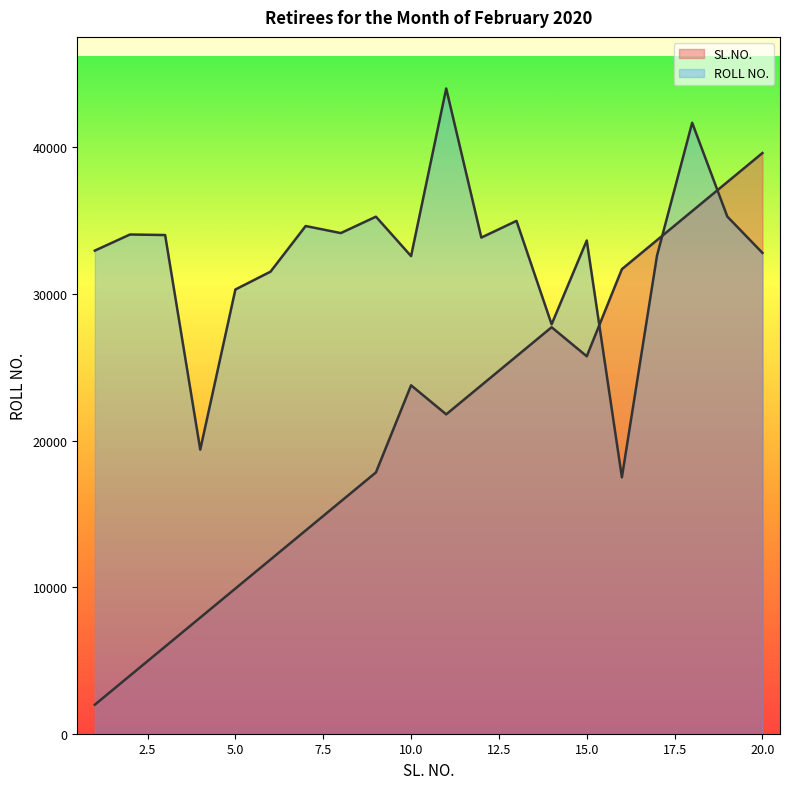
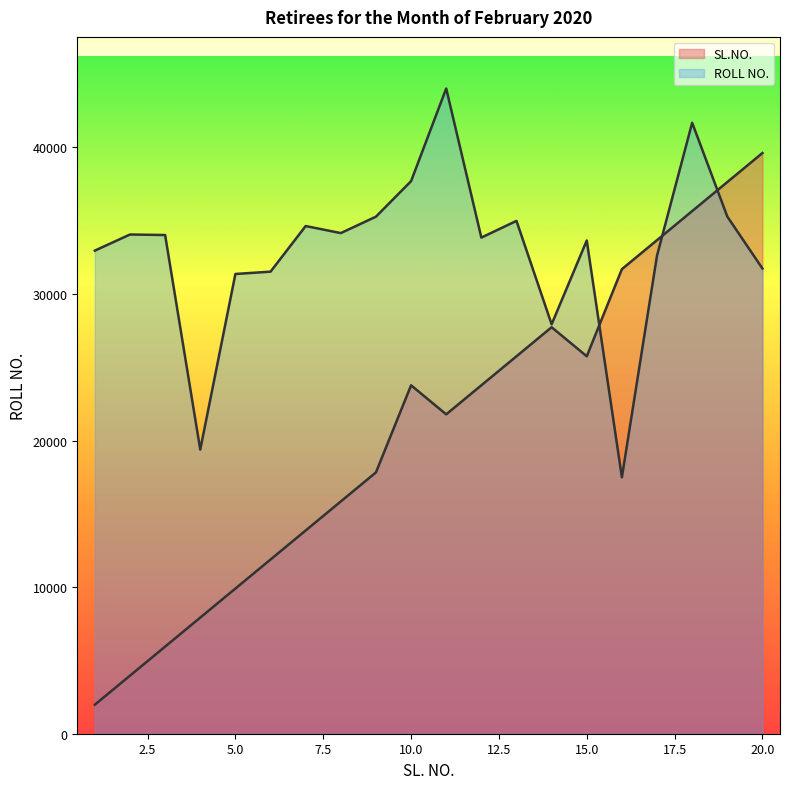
ROLL NO., 5.0: 30300 -> 31400
ROLL NO., 10.0: 32600 -> 37700
ROLL NO., 20.0: 32800 -> 31700
